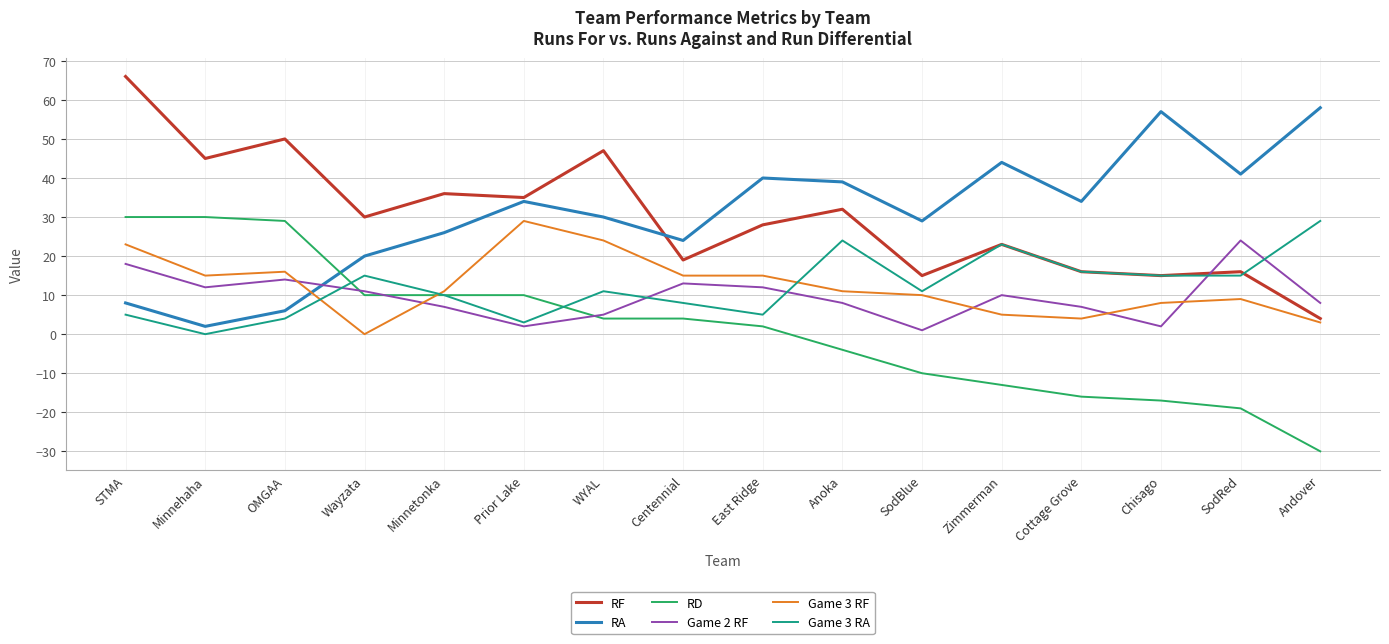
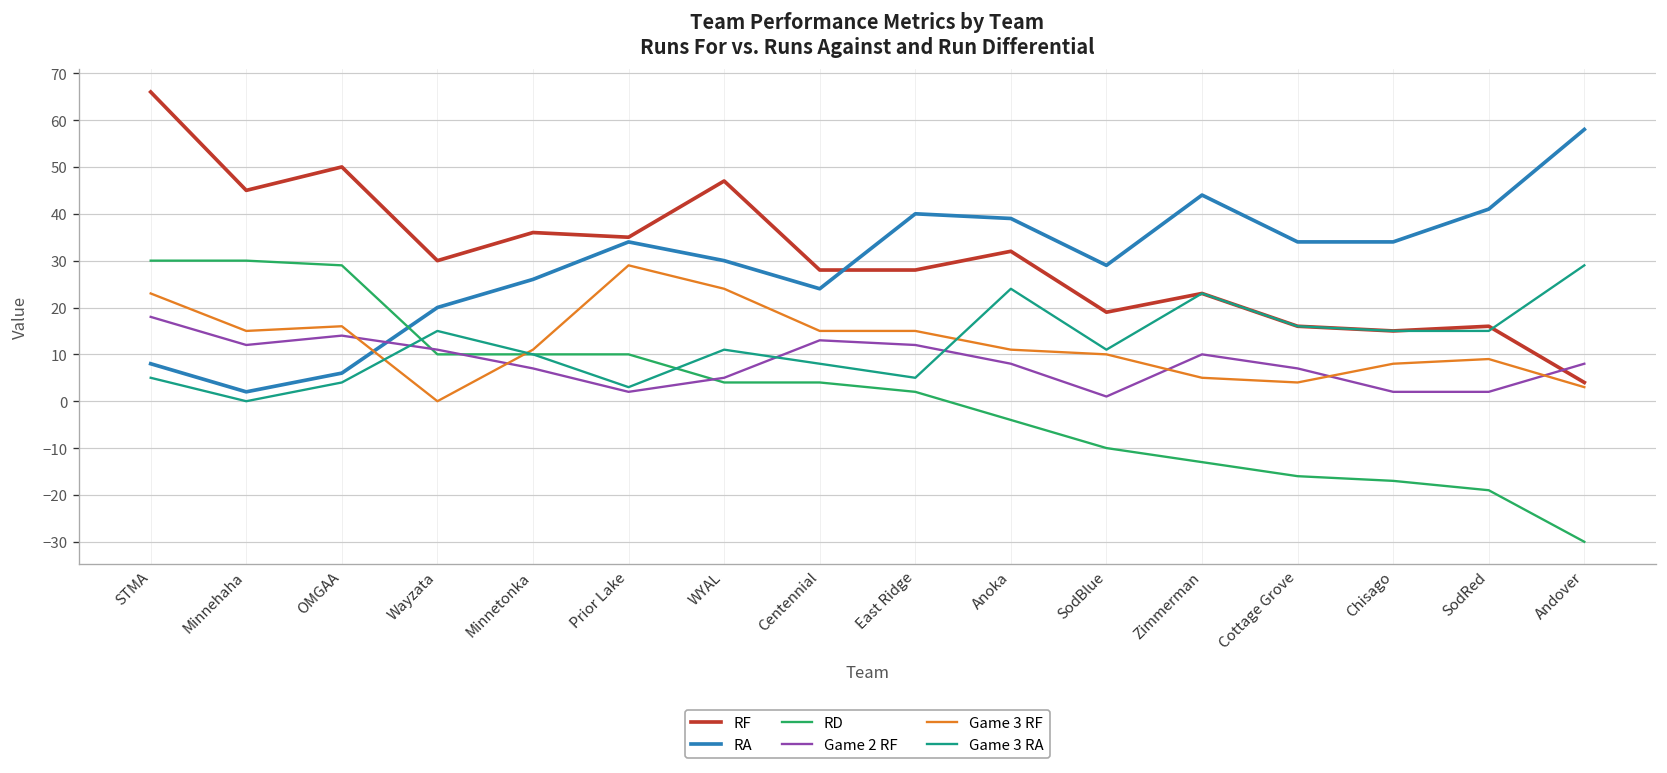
RF, Centennial: 19 -> 28
RF, SodBlue: 15 -> 19
RA, Chisago: 57 -> 34
Game 2 RF, SodRed: 24 -> 2
